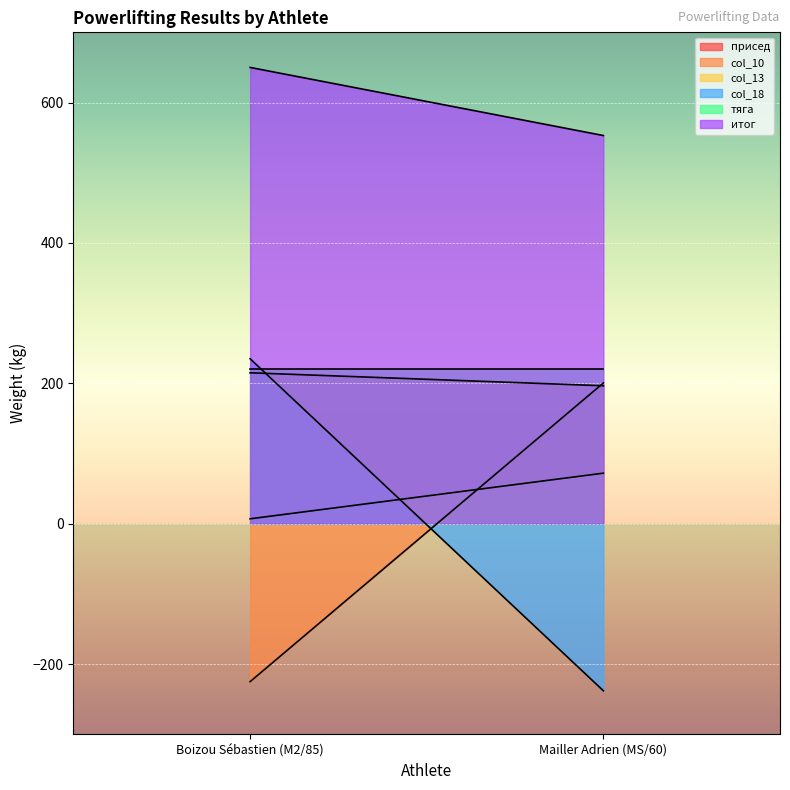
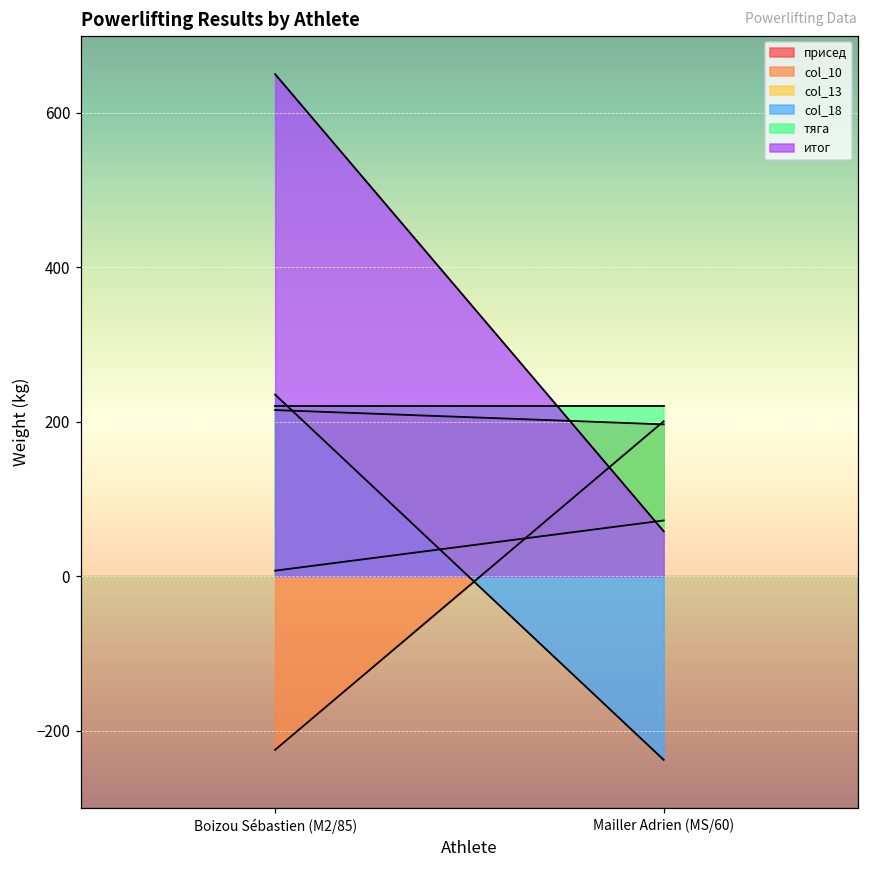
итог, Mailler Adrien (MS/60): 550 -> 60
